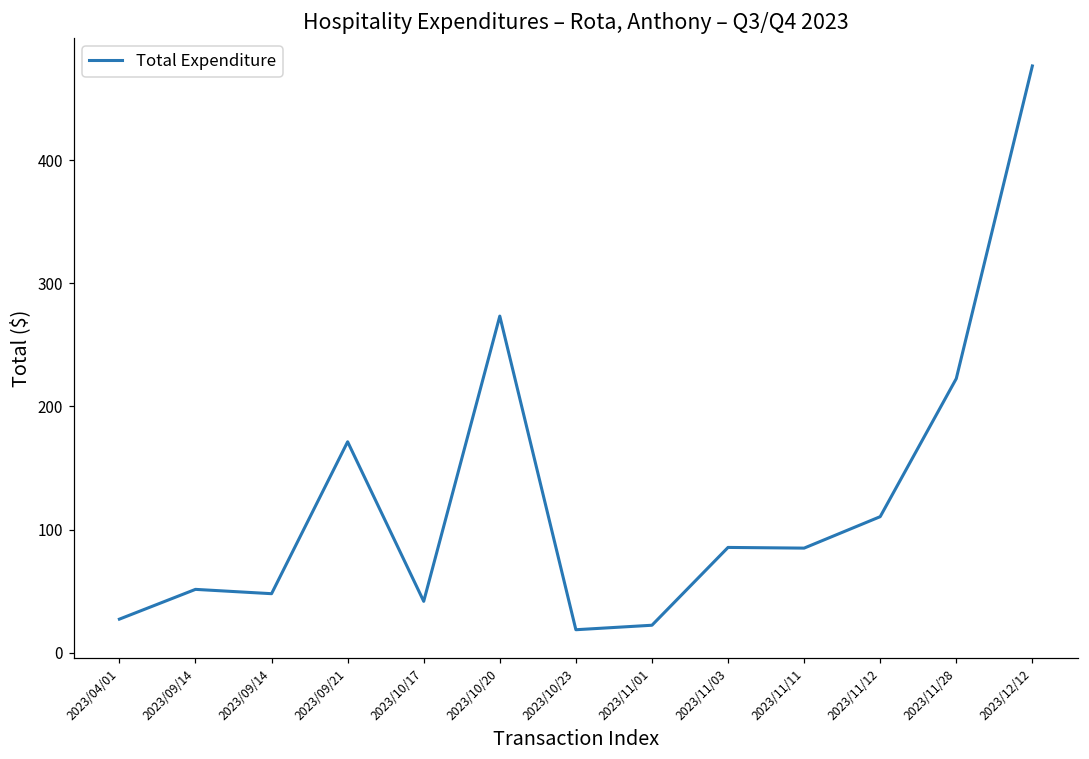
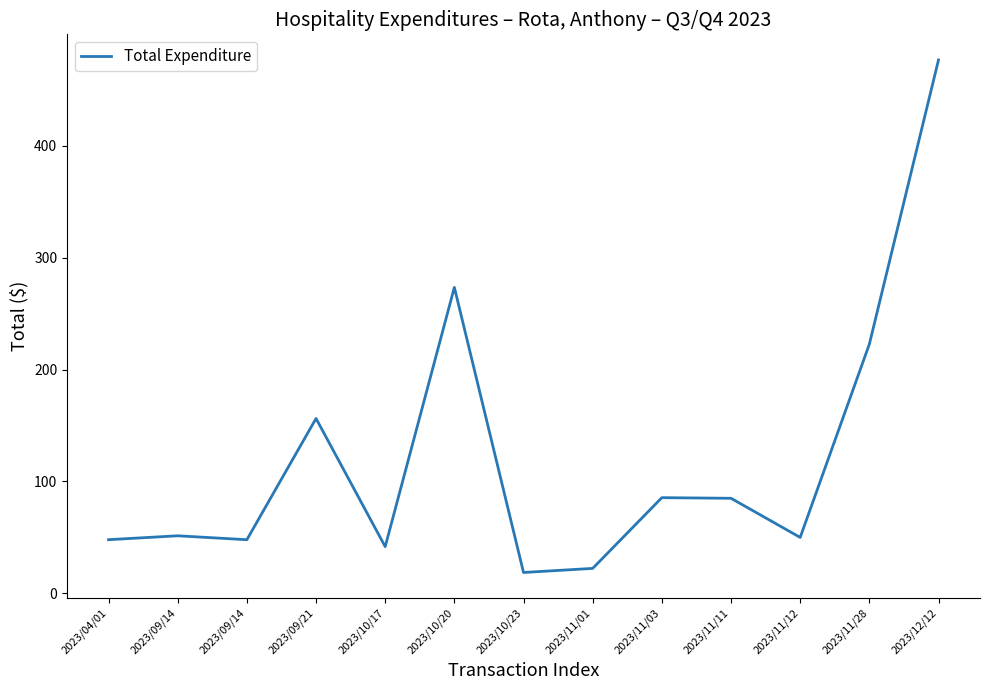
2023/04/01: 27 -> 48
2023/09/21: 171 -> 156
2023/11/12: 111 -> 50
